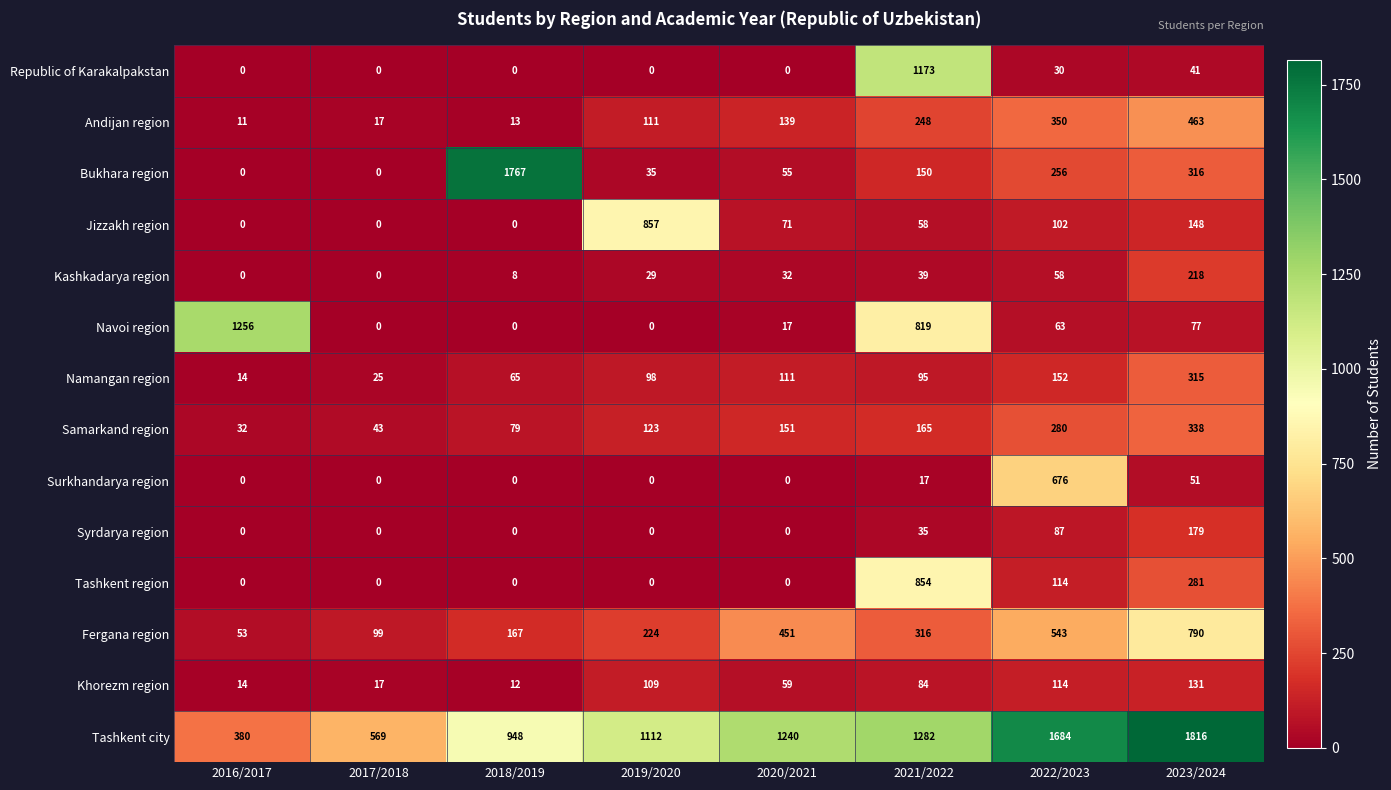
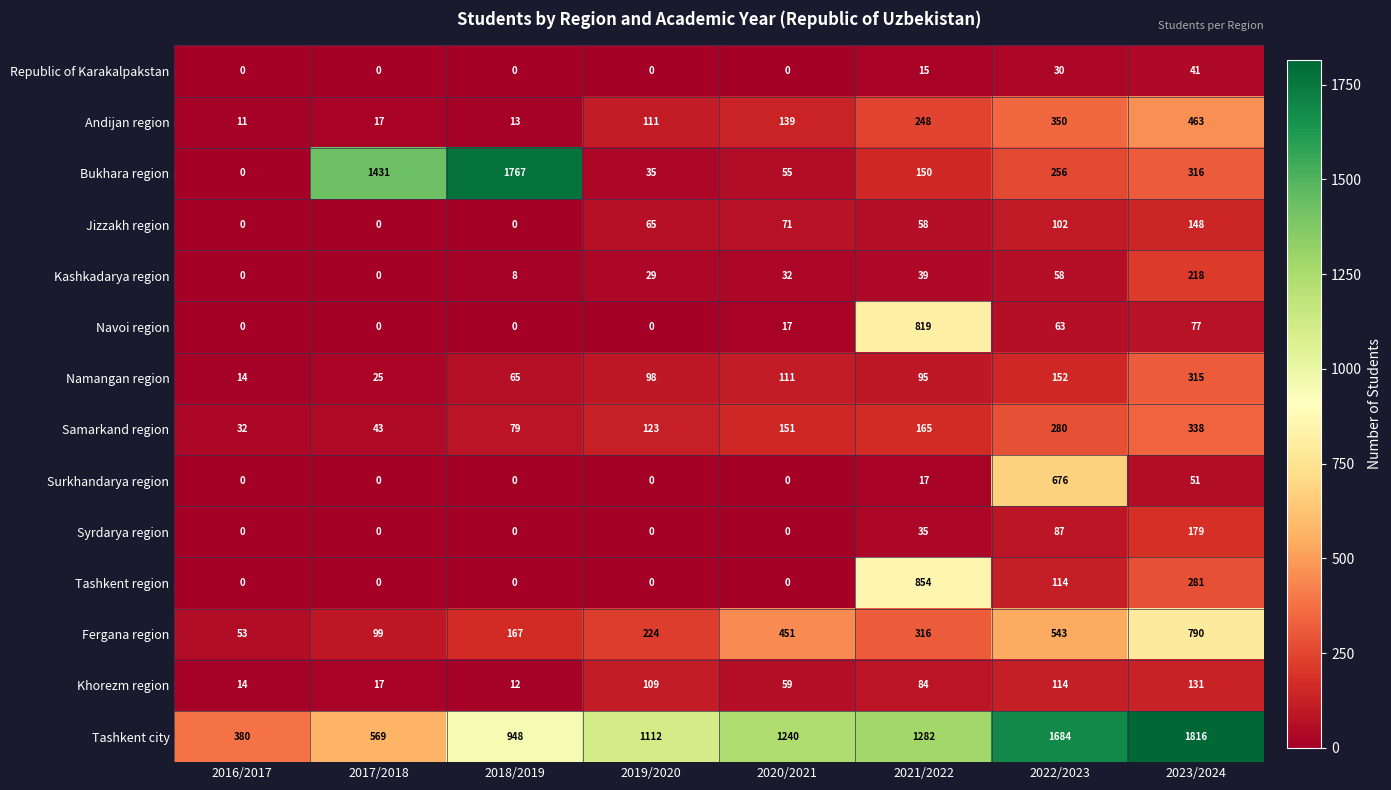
Republic of Karakalpakstan, 2021/2022: 1173 -> 15
Bukhara region, 2017/2018: 0 -> 1431
Jizzakh region, 2019/2020: 857 -> 65
Navoi region, 2016/2017: 1256 -> 0
